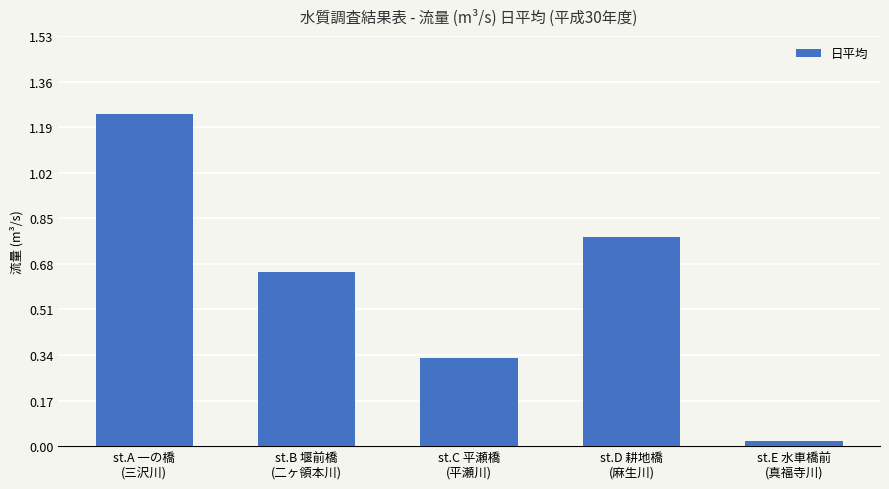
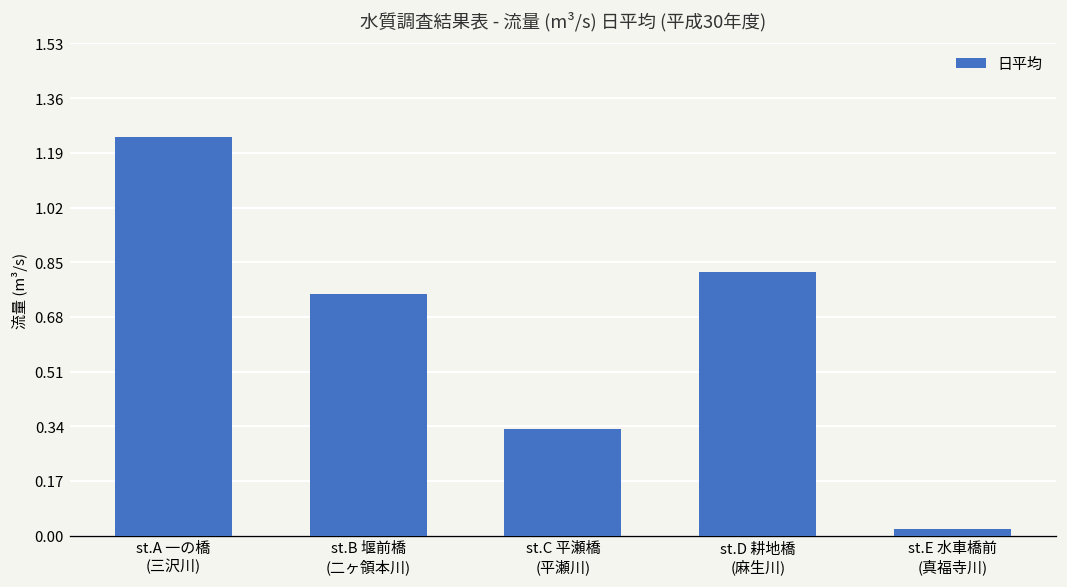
st.B 堰前橋 (二ヶ領本川): 0.65 -> 0.75
st.D 耕地橋 (麻生川): 0.78 -> 0.82
